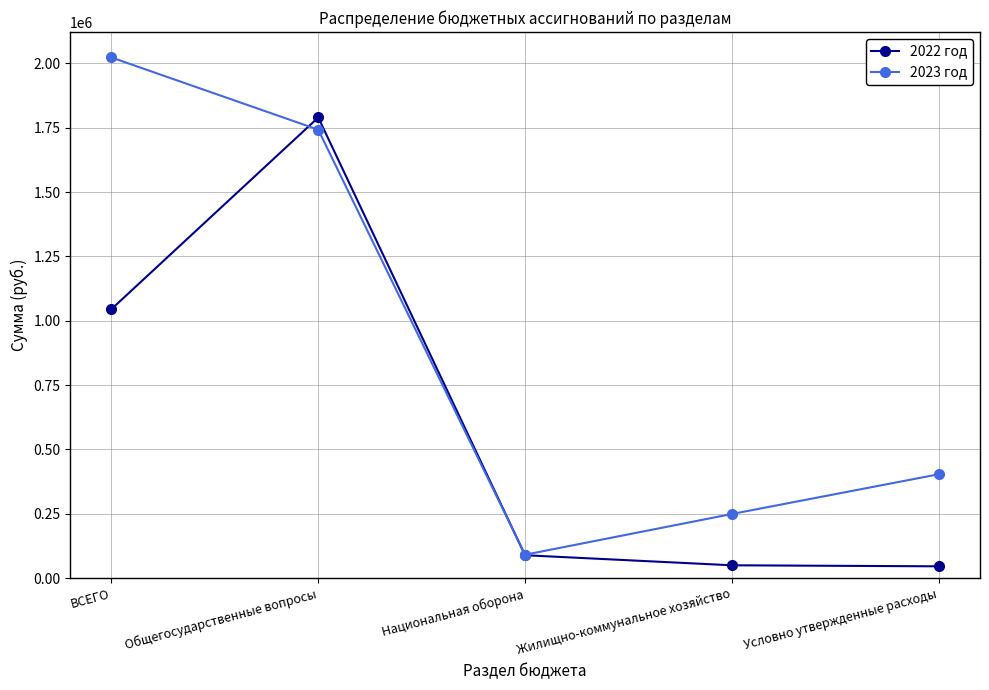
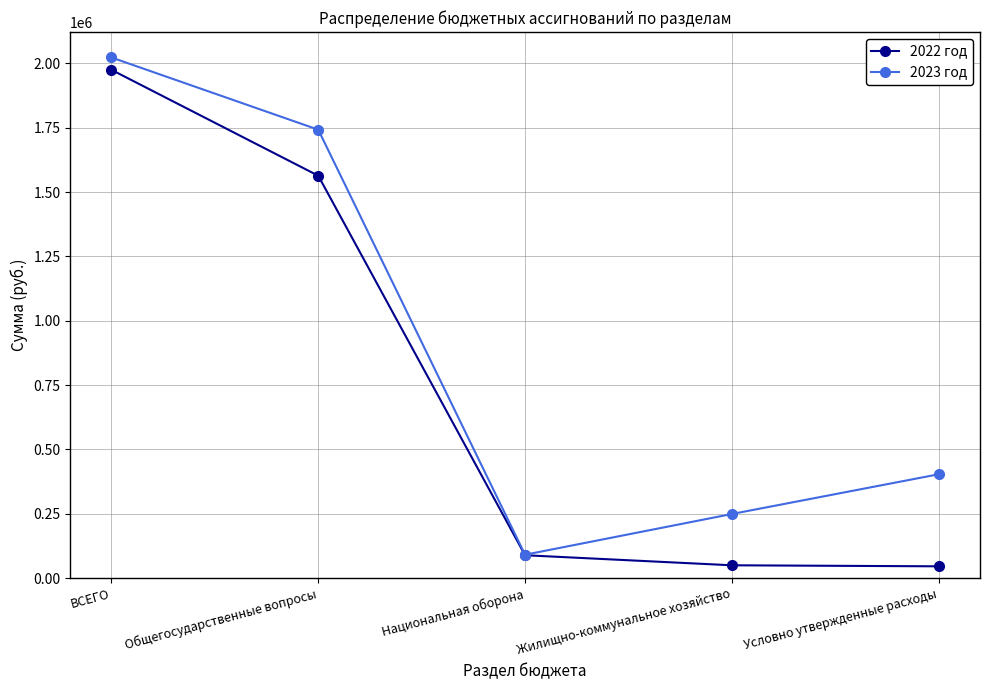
2022 год, ВСЕГО: 1050000 -> 1980000
2022 год, Общегосударственные вопросы: 1790000 -> 1560000
